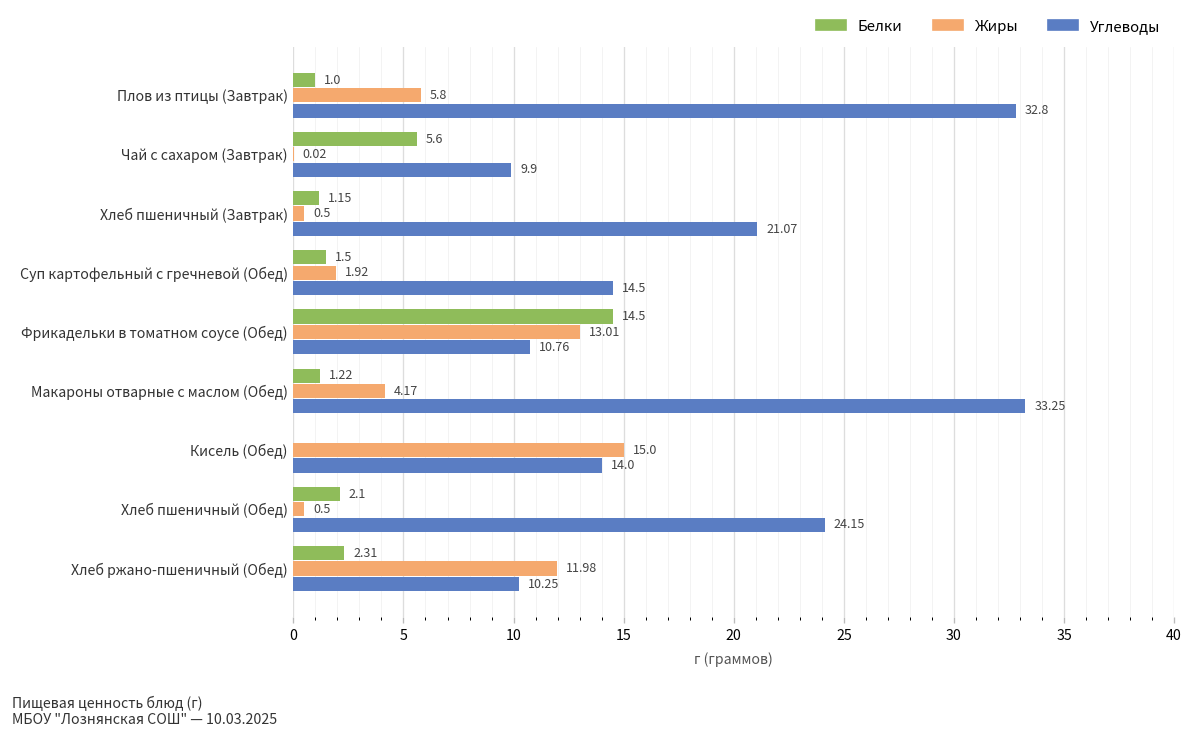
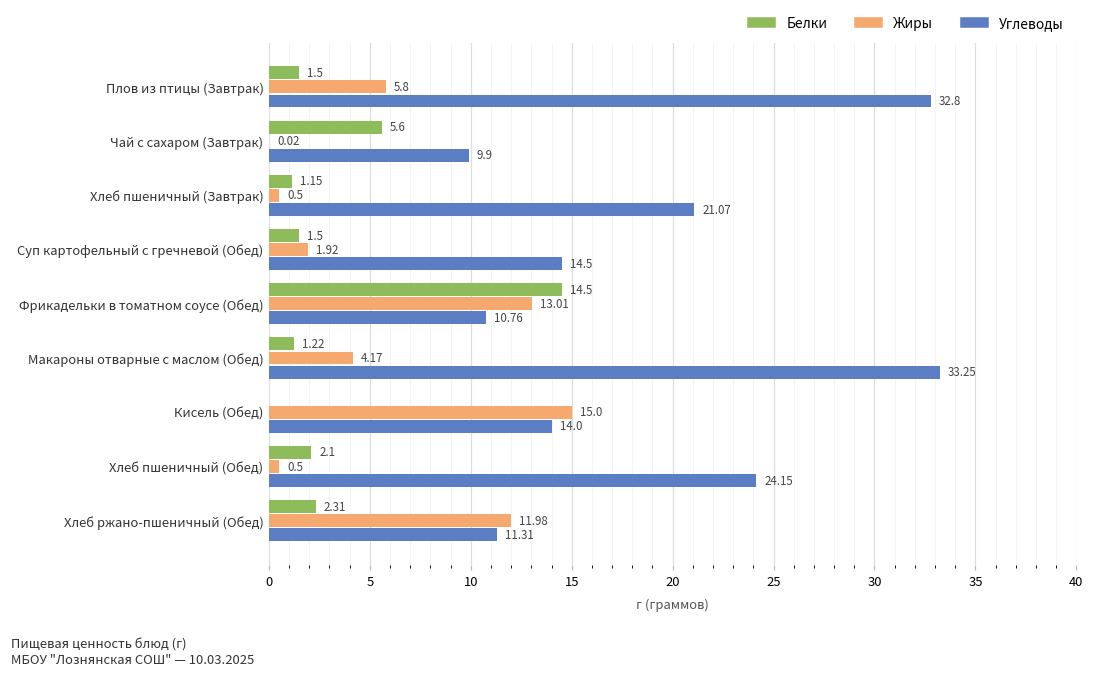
Белки, Плов из птицы (Завтрак): 1.0 -> 1.5
Углеводы, Хлеб ржано-пшеничный (Обед): 10.25 -> 11.31
